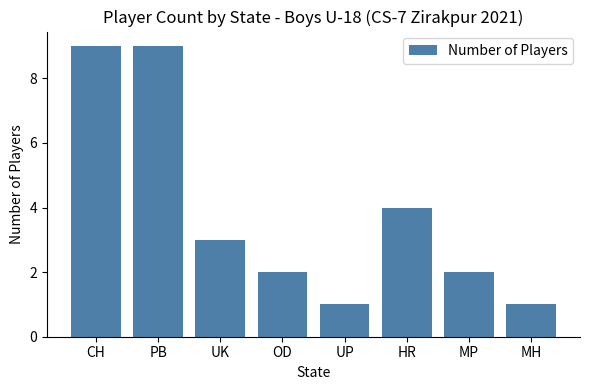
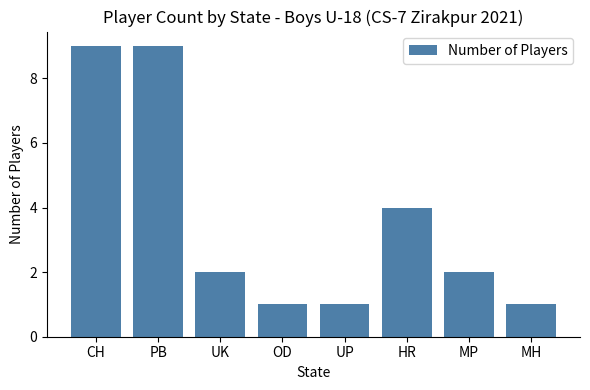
UK: 3 -> 2
OD: 2 -> 1
